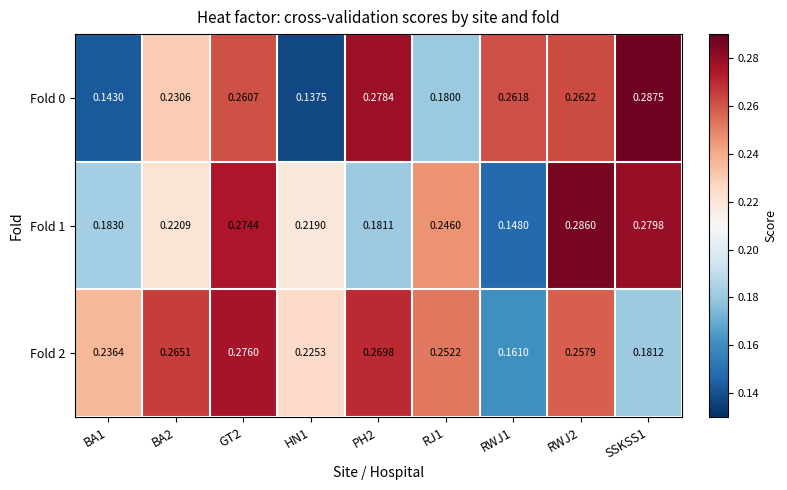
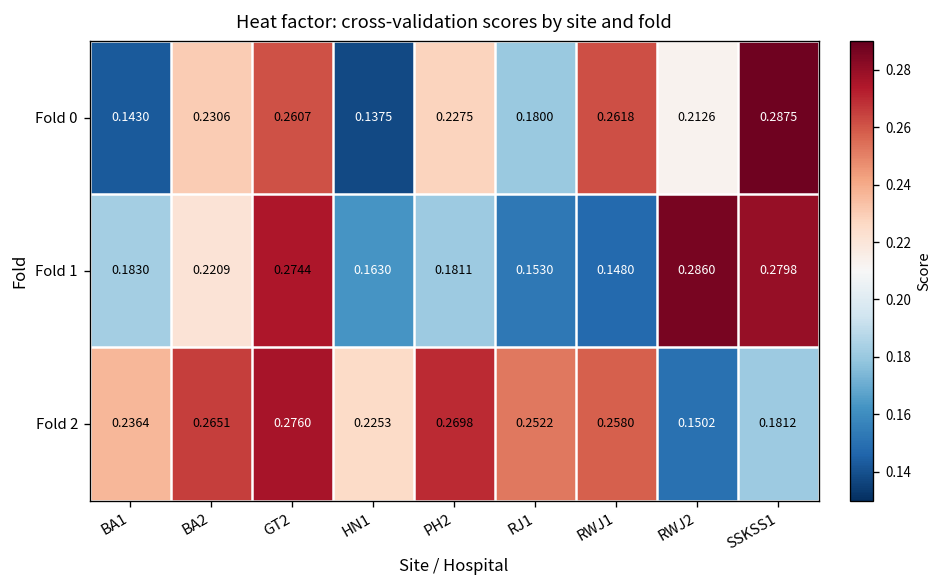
Fold 0, PH2: 0.2784 -> 0.2275
Fold 0, RWJ2: 0.2622 -> 0.2126
Fold 1, HN1: 0.2190 -> 0.1630
Fold 1, RJ1: 0.2460 -> 0.1530
Fold 2, RWJ1: 0.1610 -> 0.2580
Fold 2, RWJ2: 0.2579 -> 0.1502
